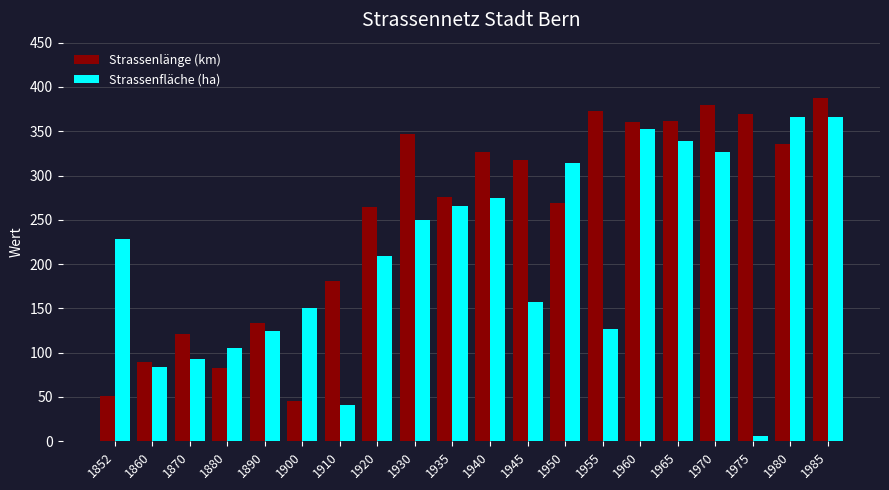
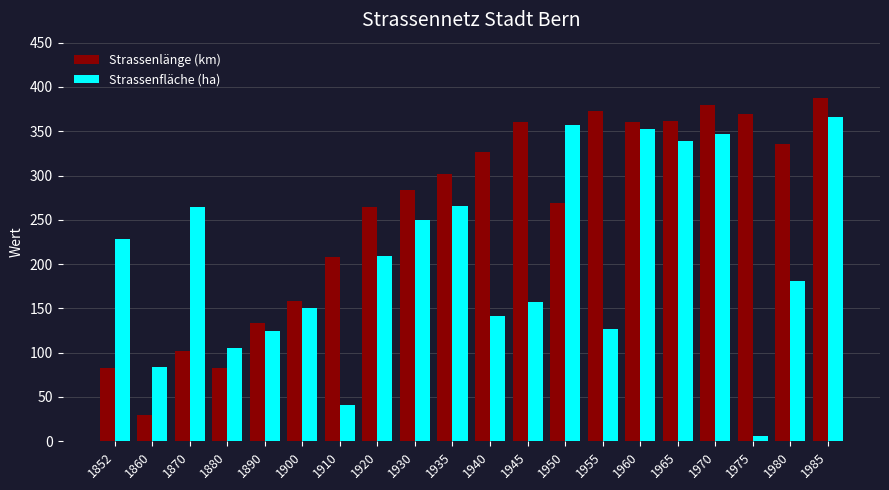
Strassenlänge (km), 1852: 50 -> 80
Strassenlänge (km), 1860: 90 -> 30
Strassenlänge (km), 1870: 120 -> 100
Strassenfläche (ha), 1870: 90 -> 260
Strassenlänge (km), 1900: 50 -> 160
Strassenlänge (km), 1910: 180 -> 210
Strassenlänge (km), 1930: 350 -> 280
Strassenlänge (km), 1935: 280 -> 300
Strassenfläche (ha), 1940: 270 -> 140
Strassenlänge (km), 1945: 320 -> 360
Strassenfläche (ha), 1950: 310 -> 360
Strassenfläche (ha), 1970: 330 -> 350
Strassenfläche (ha), 1980: 370 -> 180
